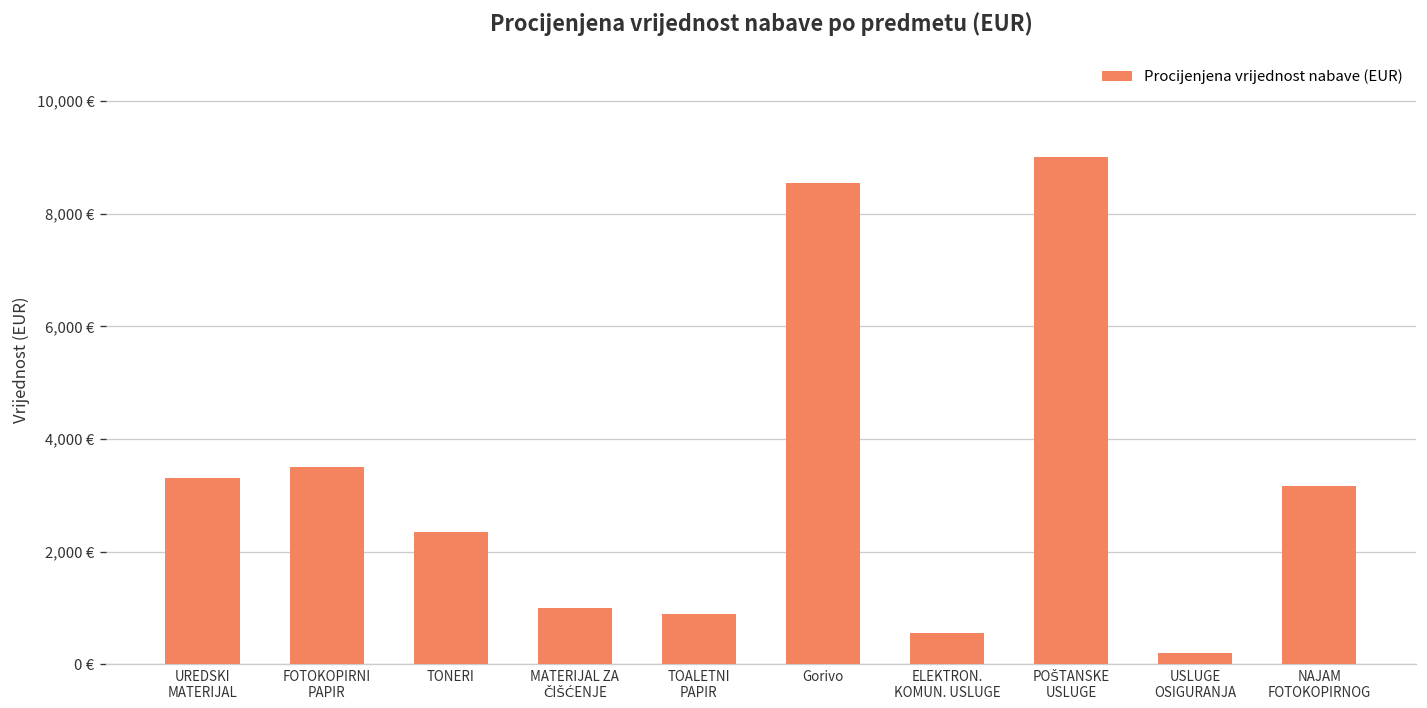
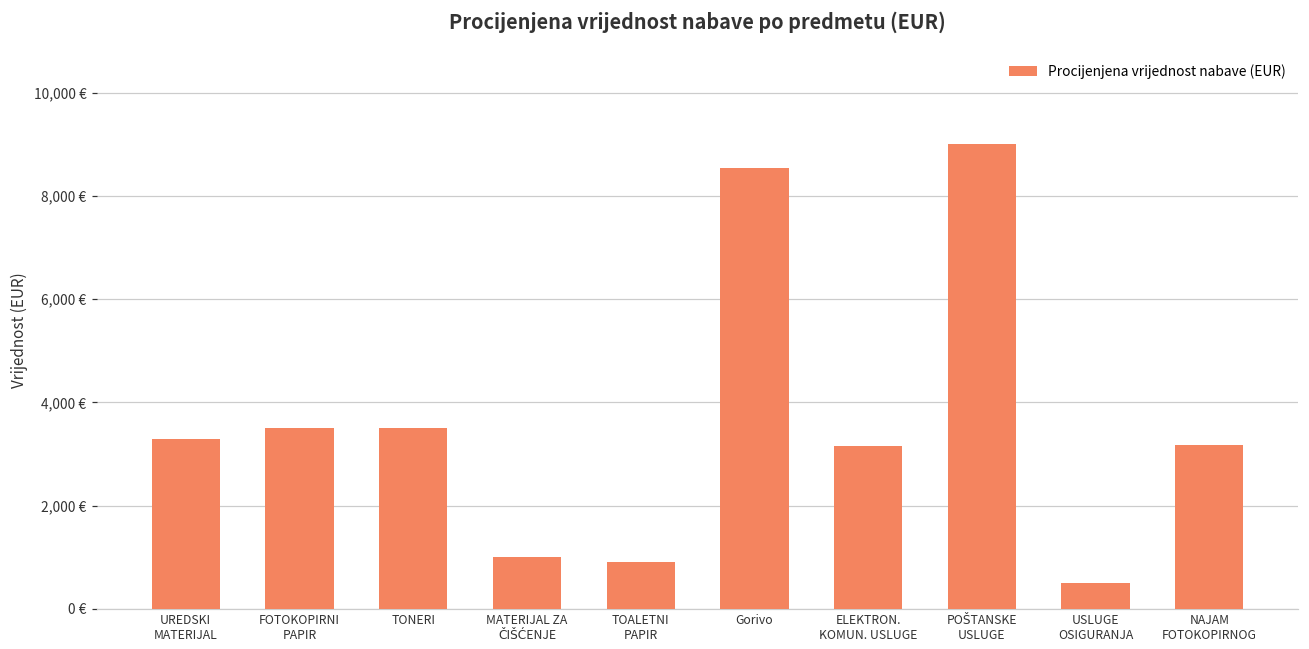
TONERI: 2,400 € -> 3,500 €
ELEKTRON. KOMUN. USLUGE: 600 € -> 3,200 €
USLUGE OSIGURANJA: 200 € -> 500 €
